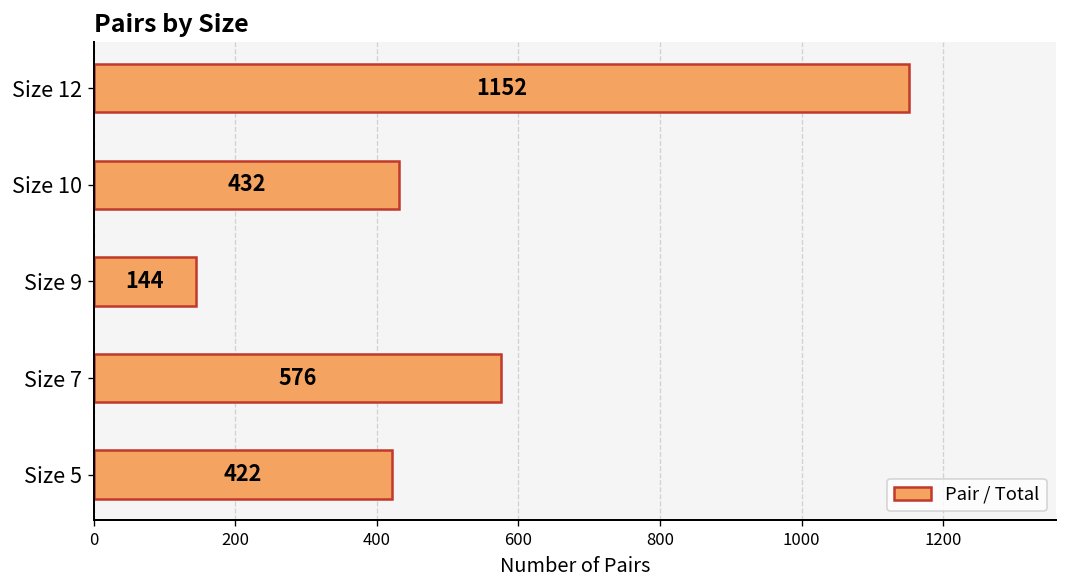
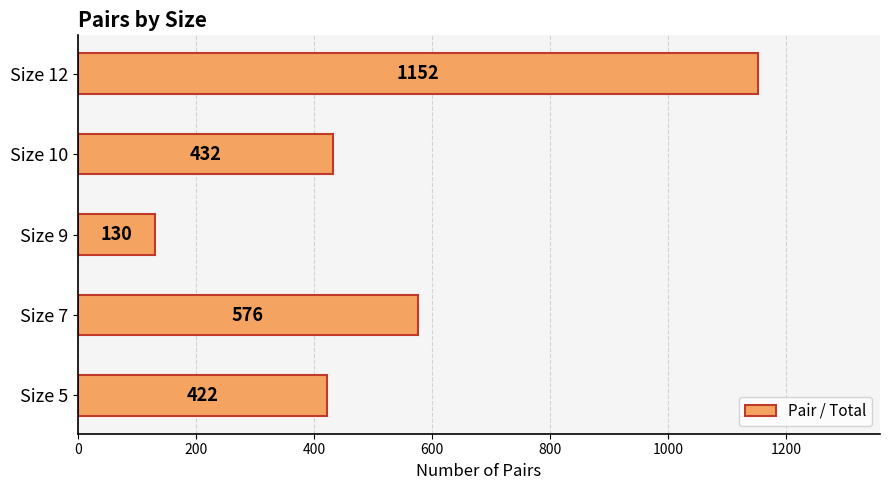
Size 9: 144 -> 130
